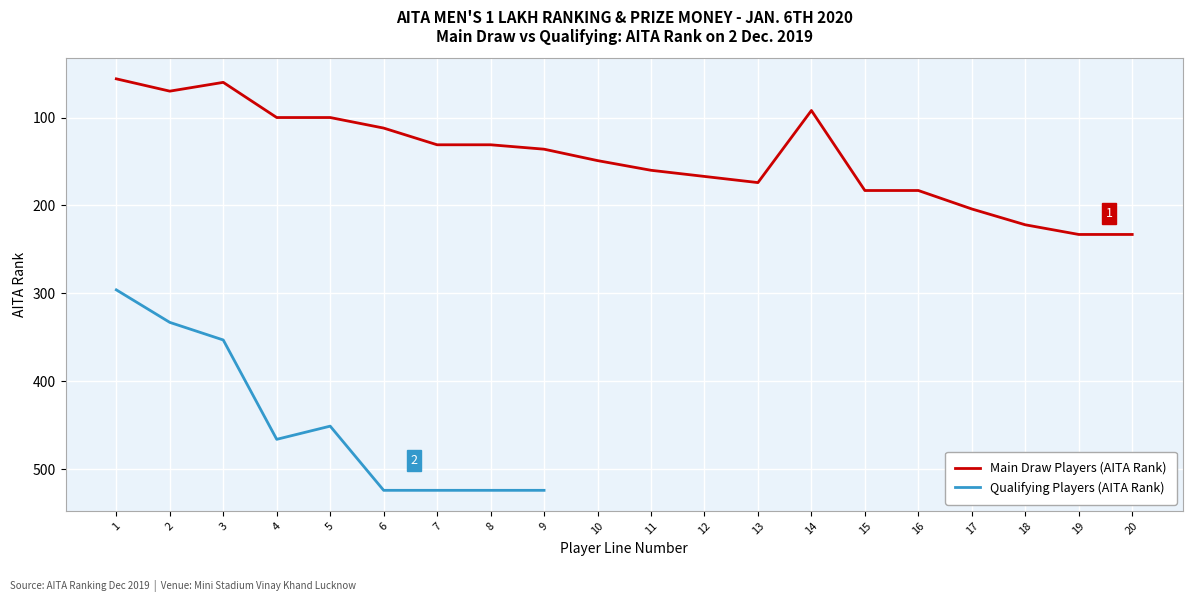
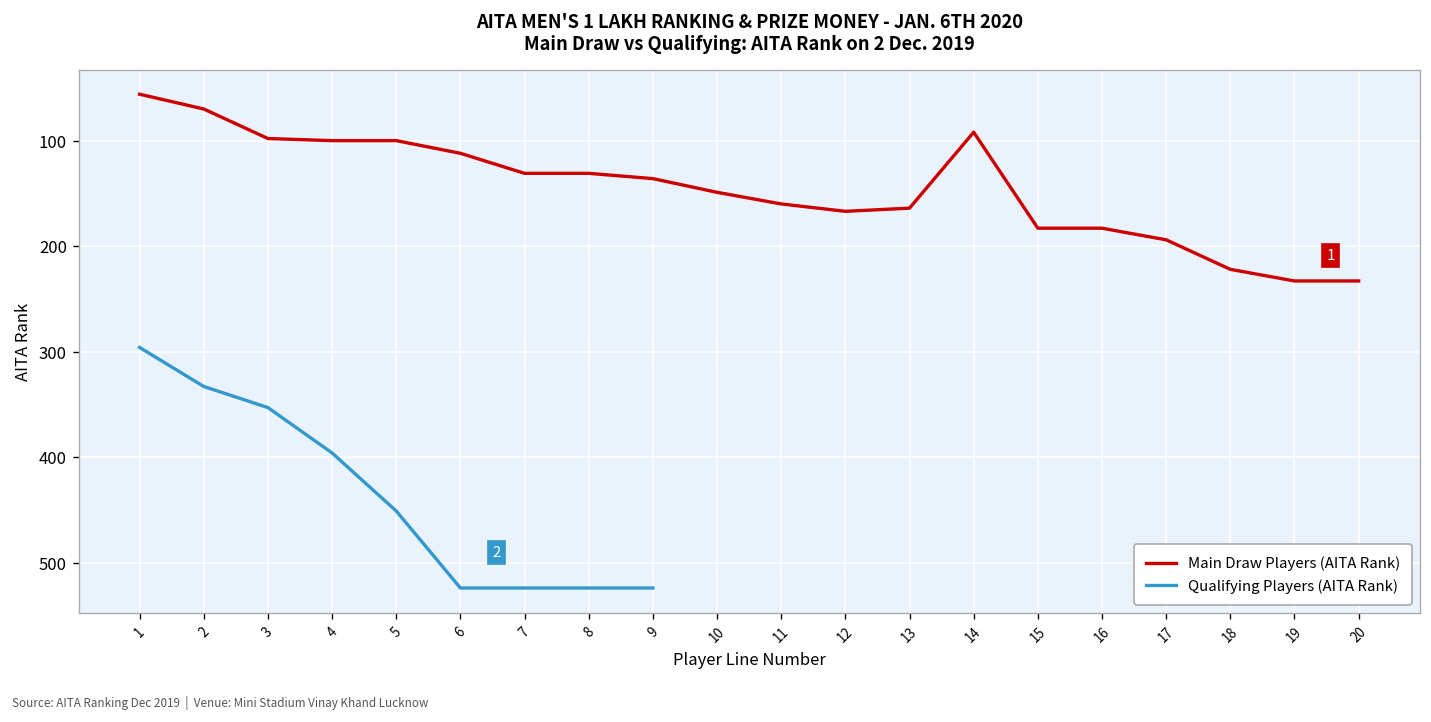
Main Draw Players (AITA Rank), 3: 60 -> 100
Qualifying Players (AITA Rank), 4: 470 -> 400
Main Draw Players (AITA Rank), 13: 170 -> 160
Main Draw Players (AITA Rank), 17: 200 -> 190
